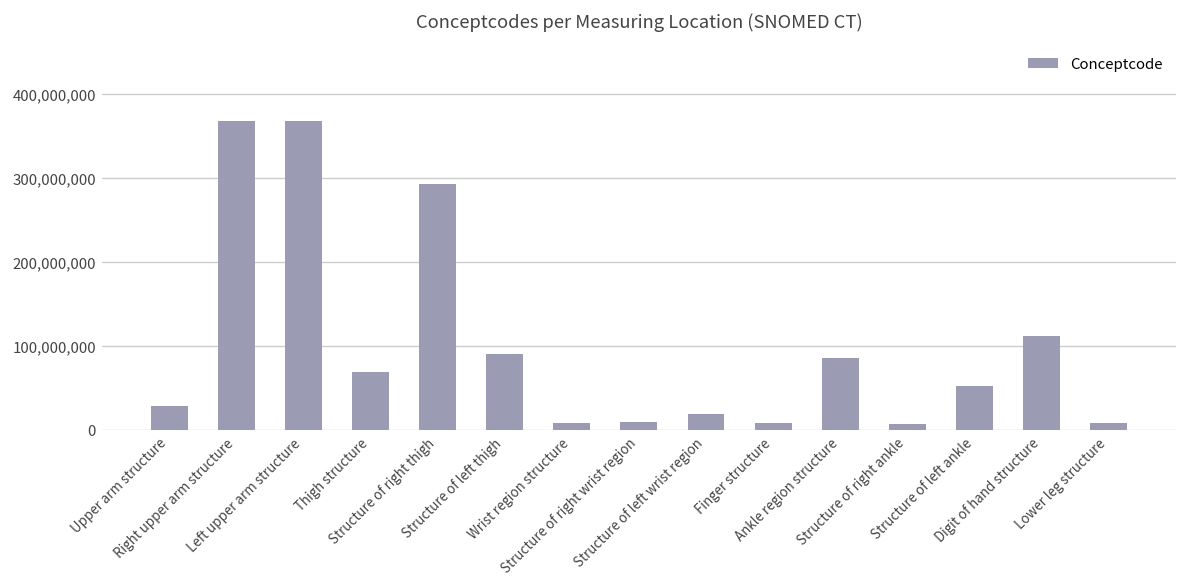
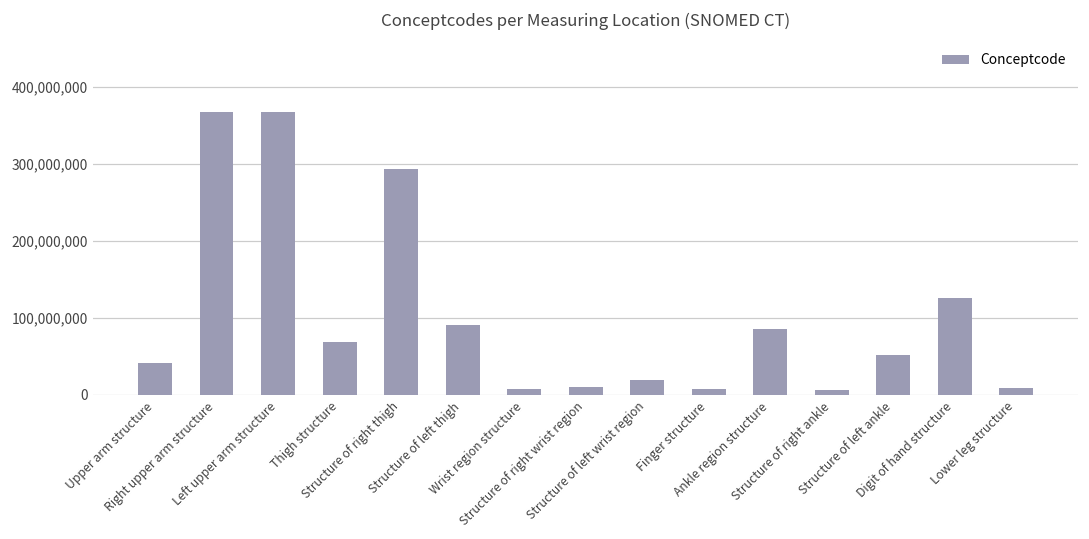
Upper arm structure: 30,000,000 -> 40,000,000
Digit of hand structure: 110,000,000 -> 130,000,000
